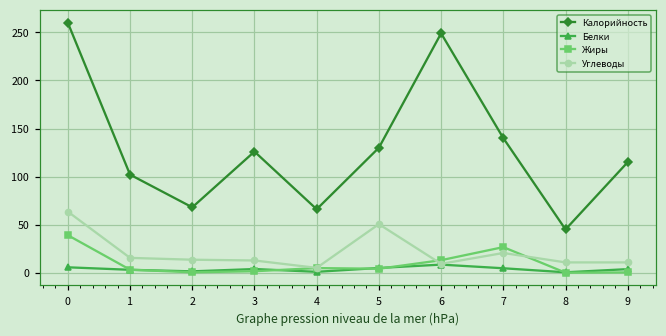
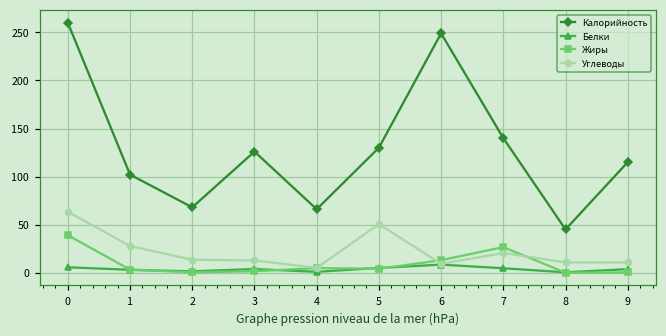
Углеводы, 1: 20 -> 30
